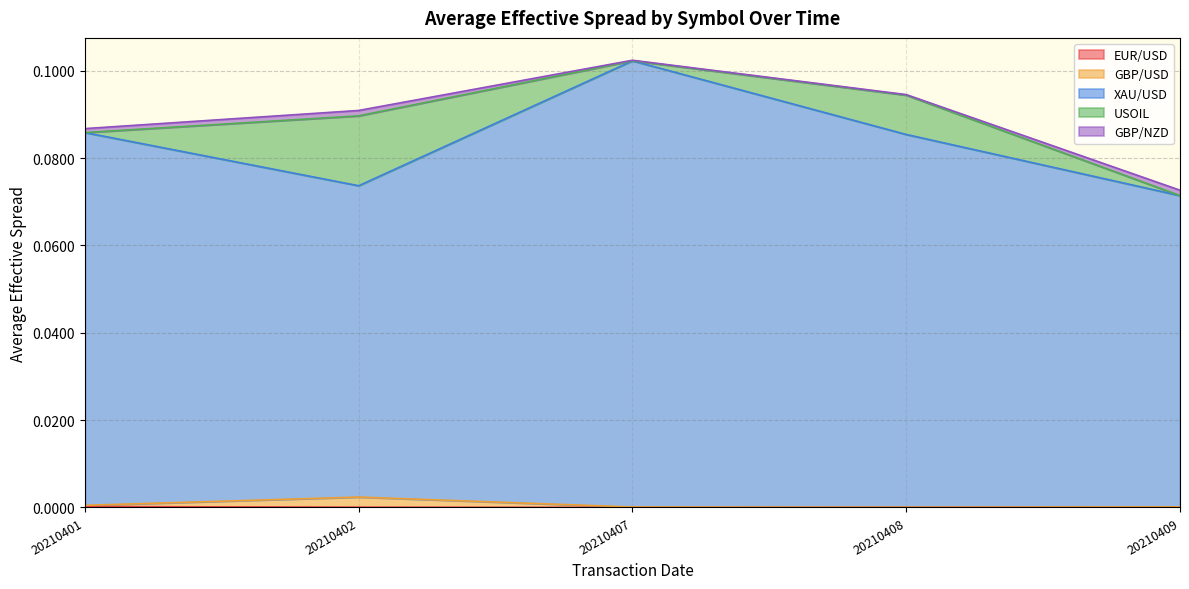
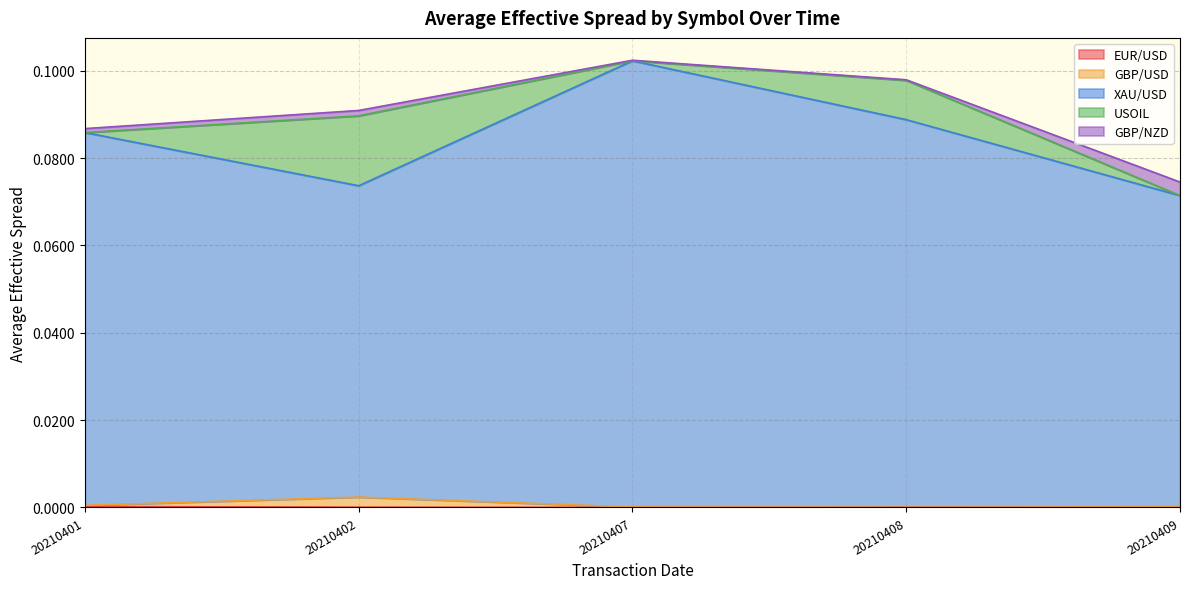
XAU/USD, 20210408: 0.085 -> 0.089
GBP/NZD, 20210409: 0.001 -> 0.003
